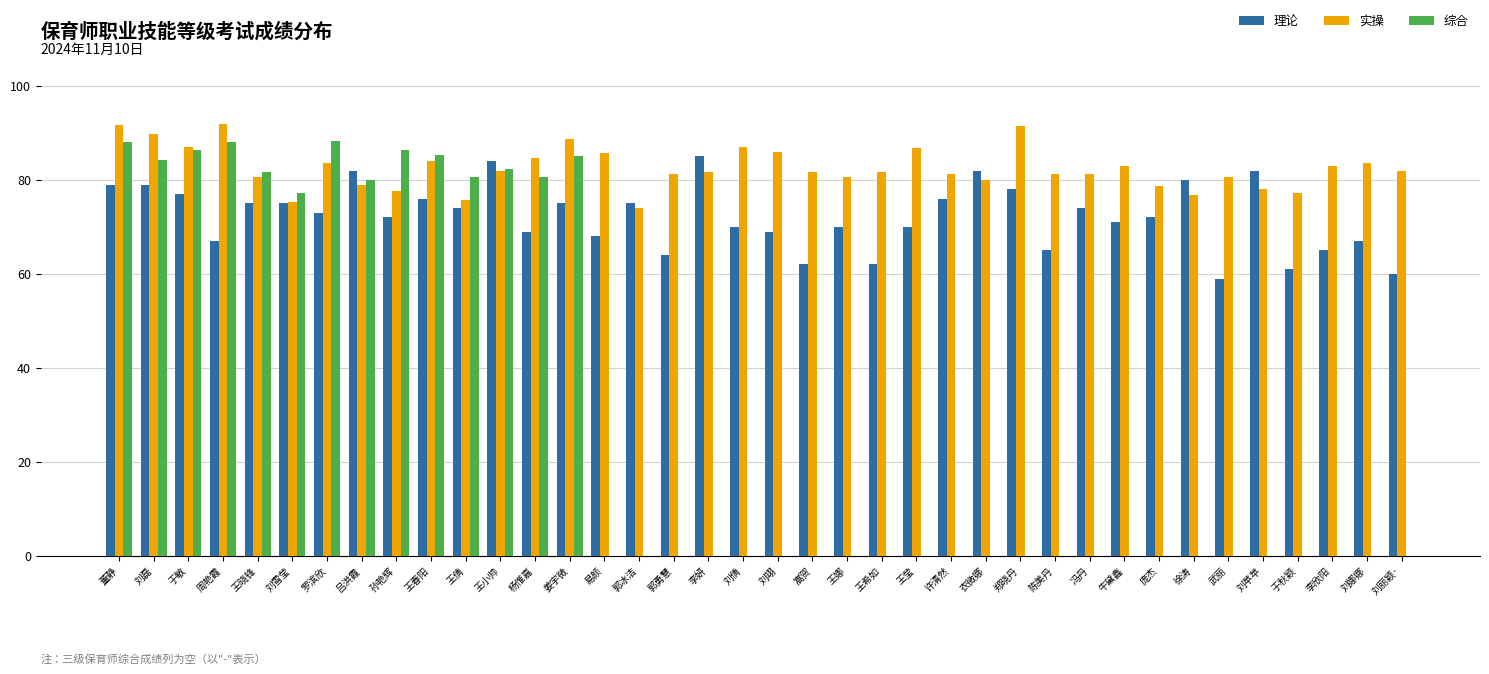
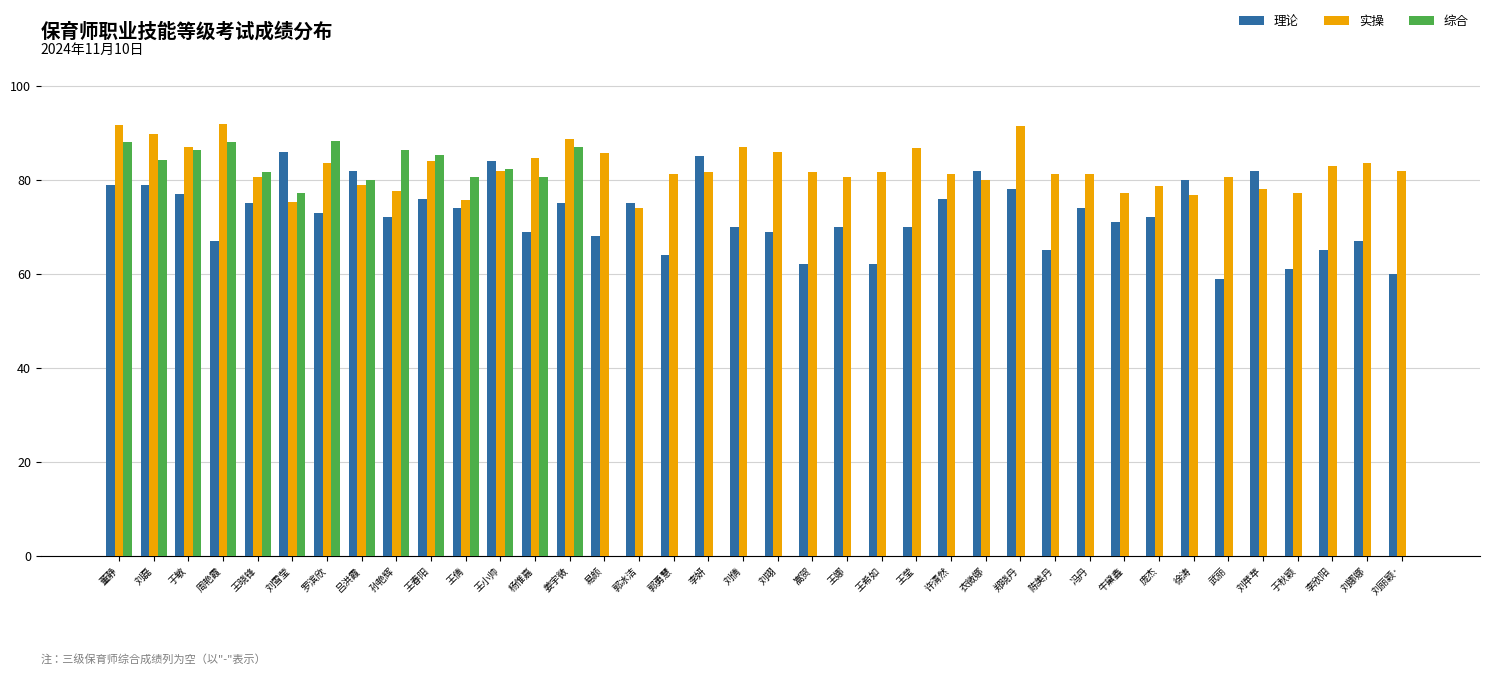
理论, 刘雪莹: 75 -> 86
综合, 姜宇微: 85 -> 87
实操, 牛黛鑫: 83 -> 77
